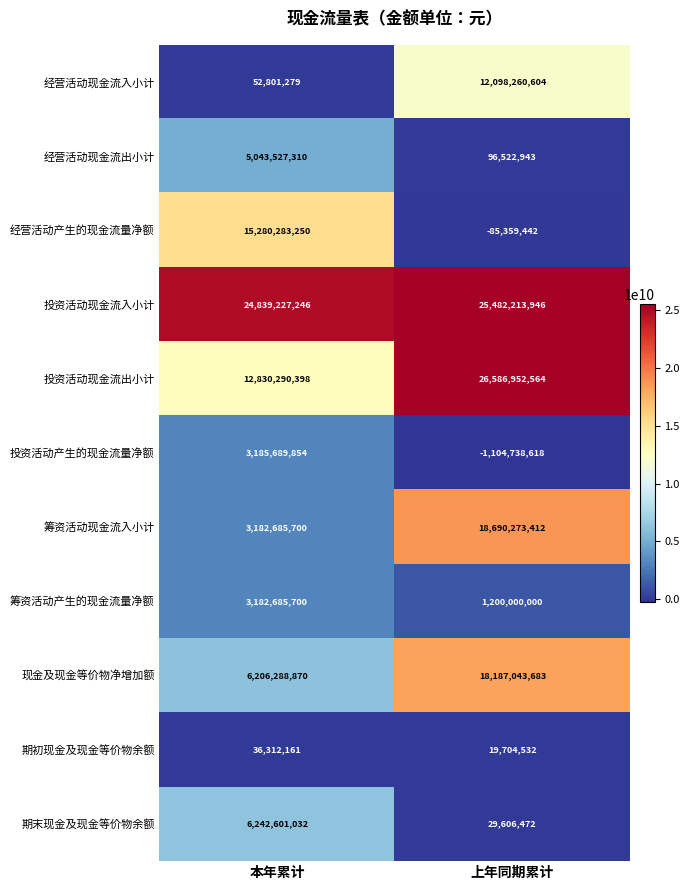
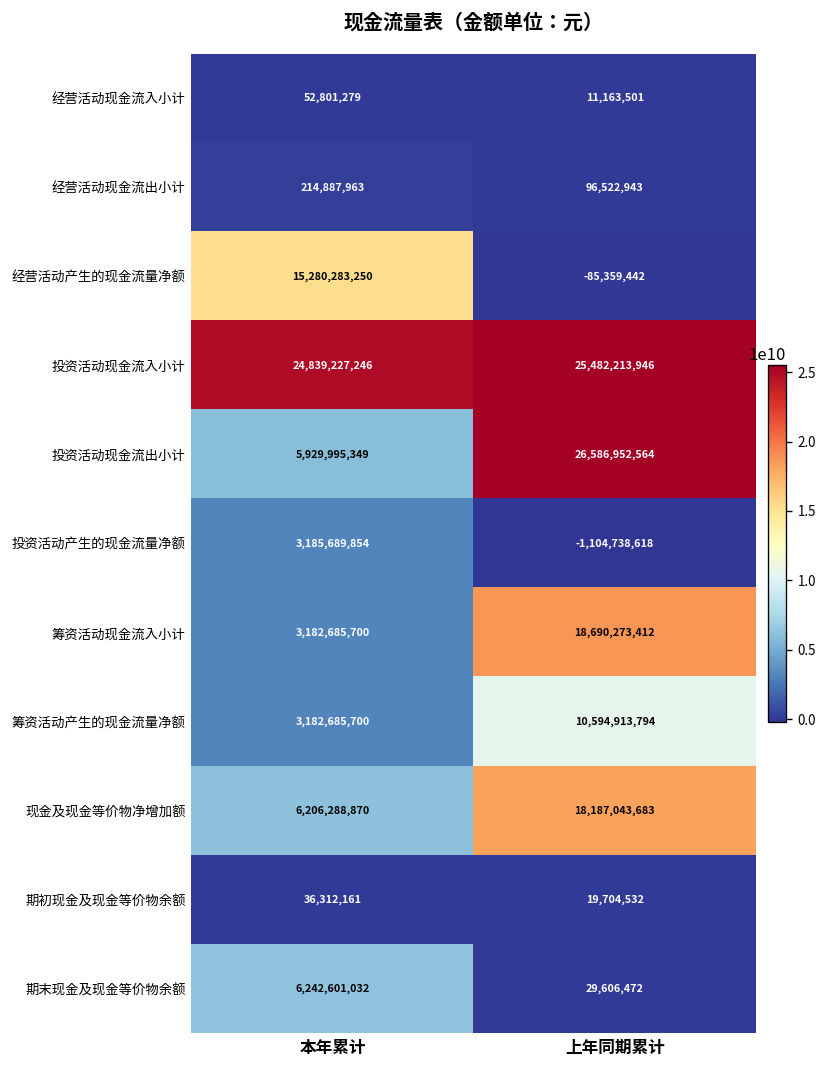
经营活动现金流入小计, 上年同期累计: 12,098,260,604 -> 11,163,501
经营活动现金流出小计, 本年累计: 5,043,527,310 -> 214,887,963
投资活动现金流出小计, 本年累计: 12,830,290,398 -> 5,929,995,349
筹资活动产生的现金流量净额, 上年同期累计: 1,200,000,000 -> 10,594,913,794
